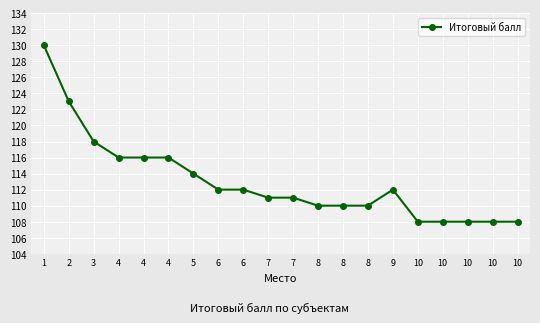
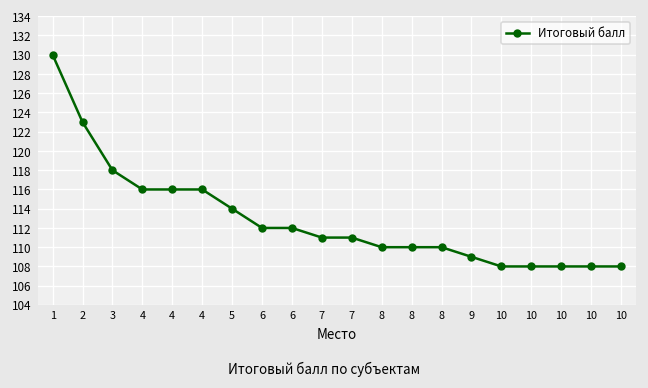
9: 112 -> 109
